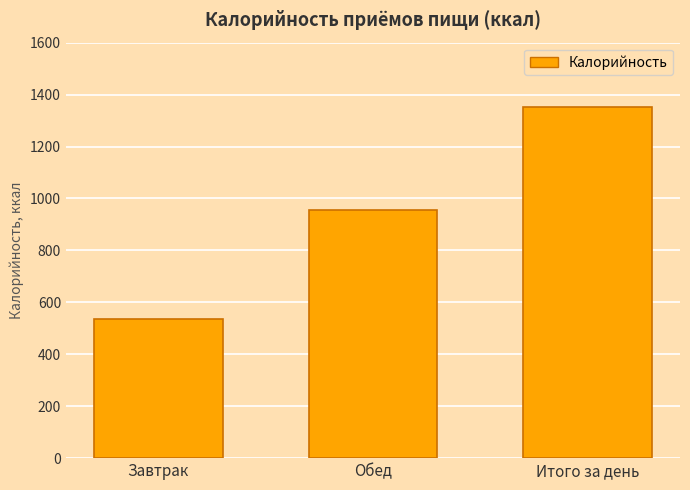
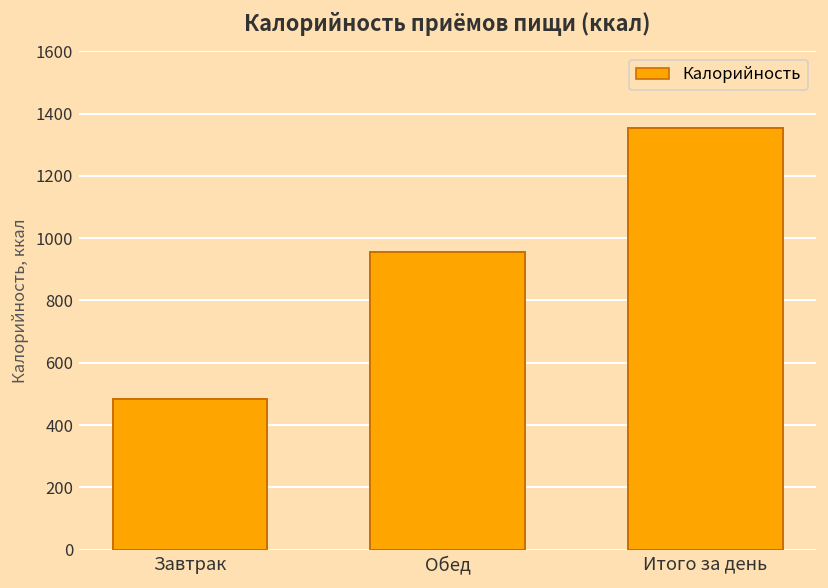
Завтрак: 540 -> 480
